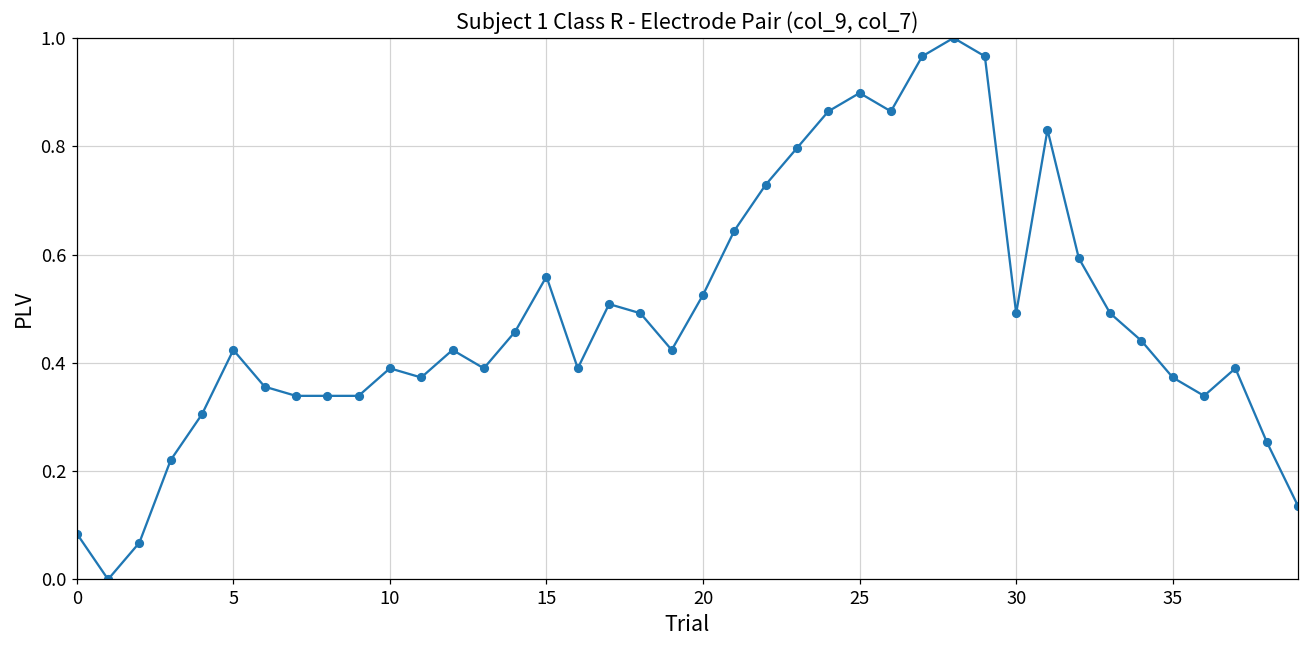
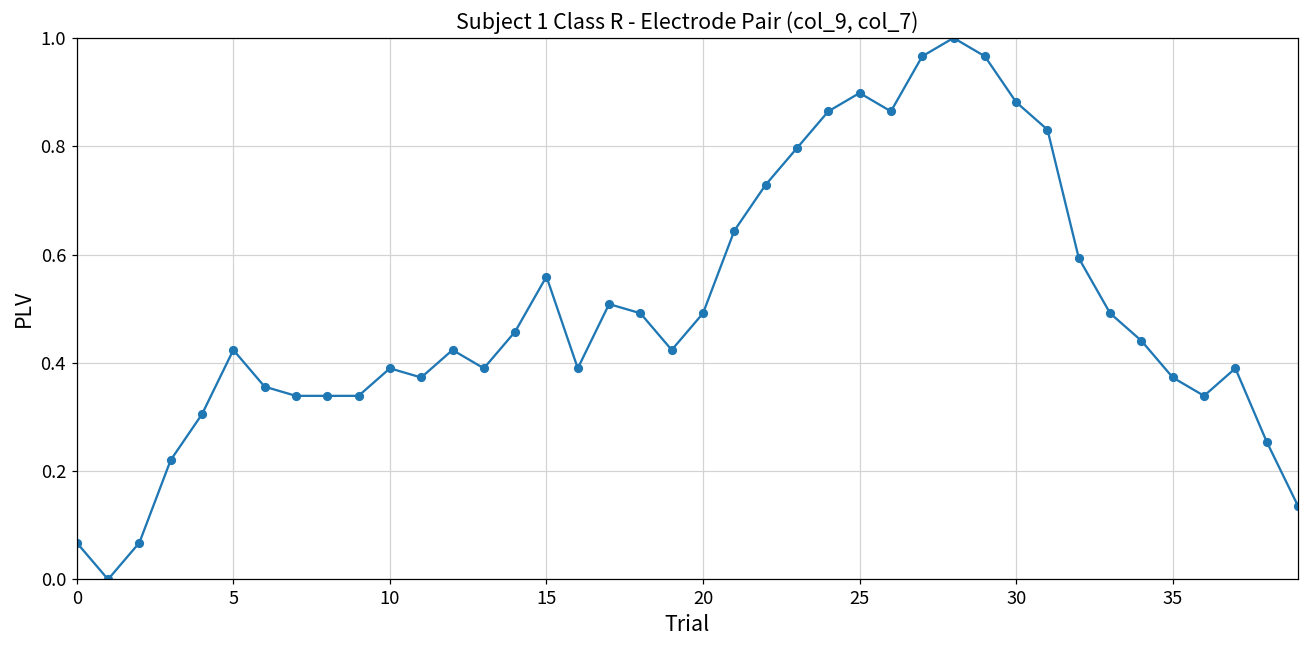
0: 0.08 -> 0.07
20: 0.53 -> 0.49
30: 0.49 -> 0.88
